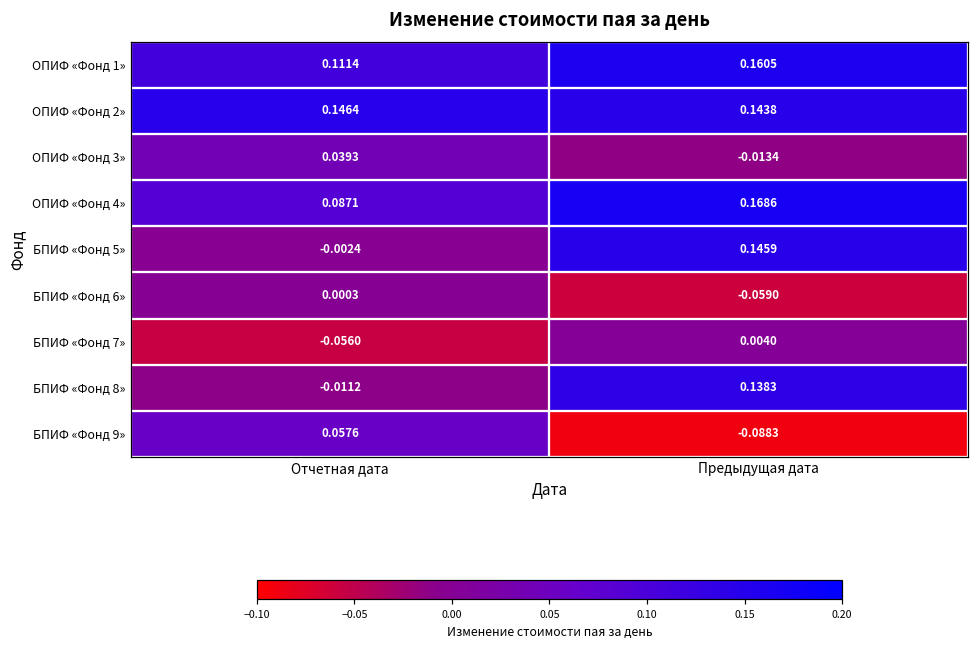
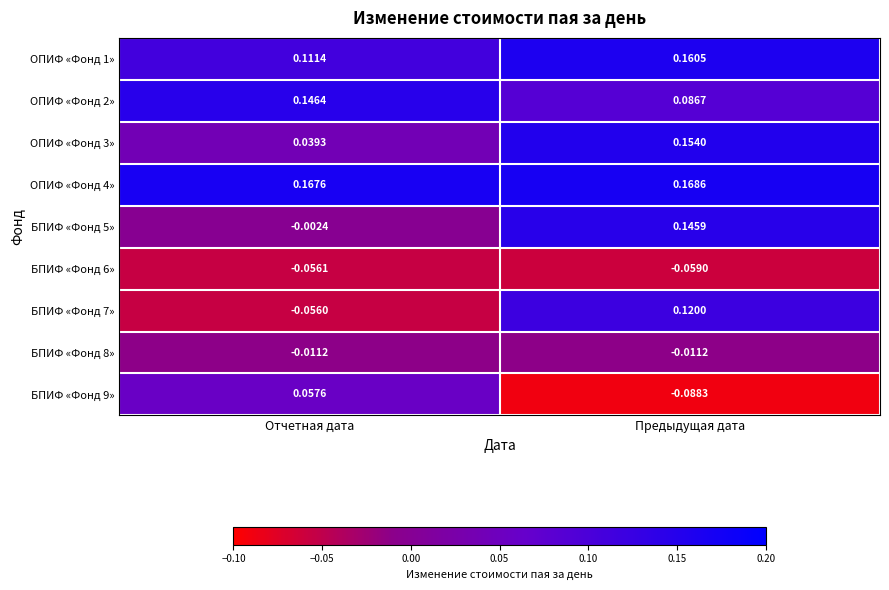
ОПИФ «Фонд 2», Предыдущая дата: 0.1438 -> 0.0867
ОПИФ «Фонд 3», Предыдущая дата: -0.0134 -> 0.1540
ОПИФ «Фонд 4», Отчетная дата: 0.0871 -> 0.1676
БПИФ «Фонд 6», Отчетная дата: 0.0003 -> -0.0561
БПИФ «Фонд 7», Предыдущая дата: 0.0040 -> 0.1200
БПИФ «Фонд 8», Предыдущая дата: 0.1383 -> -0.0112
